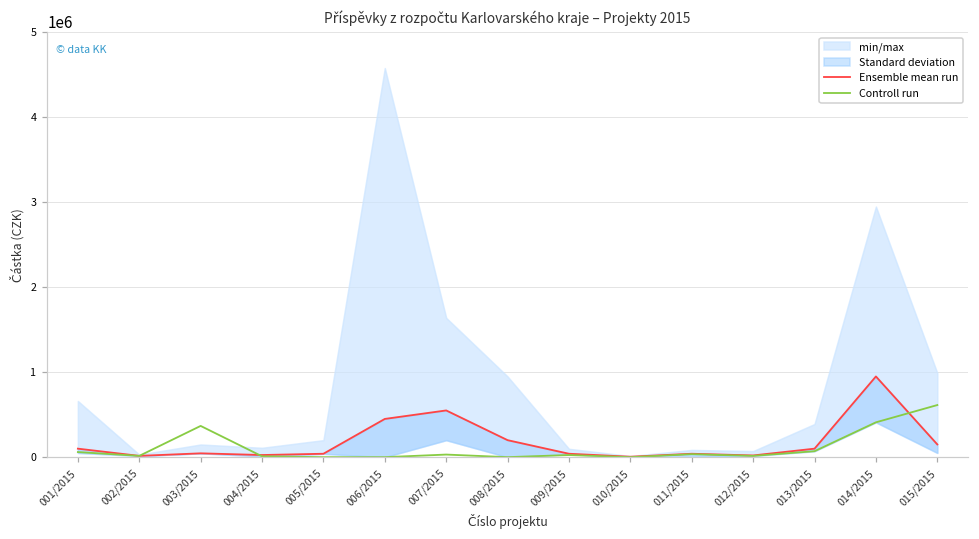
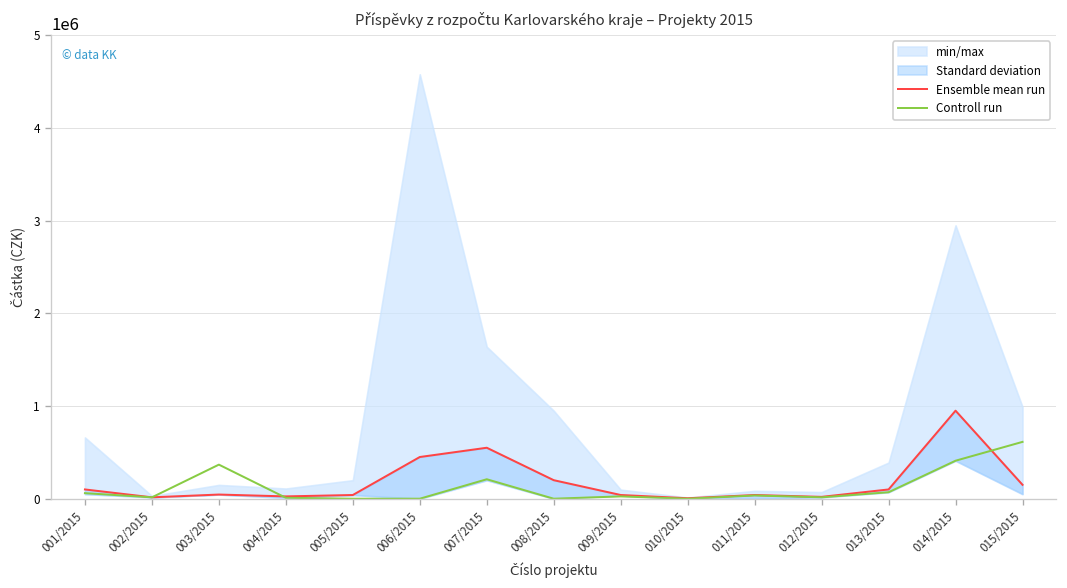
Controll run, 007/2015: 0 -> 200000
